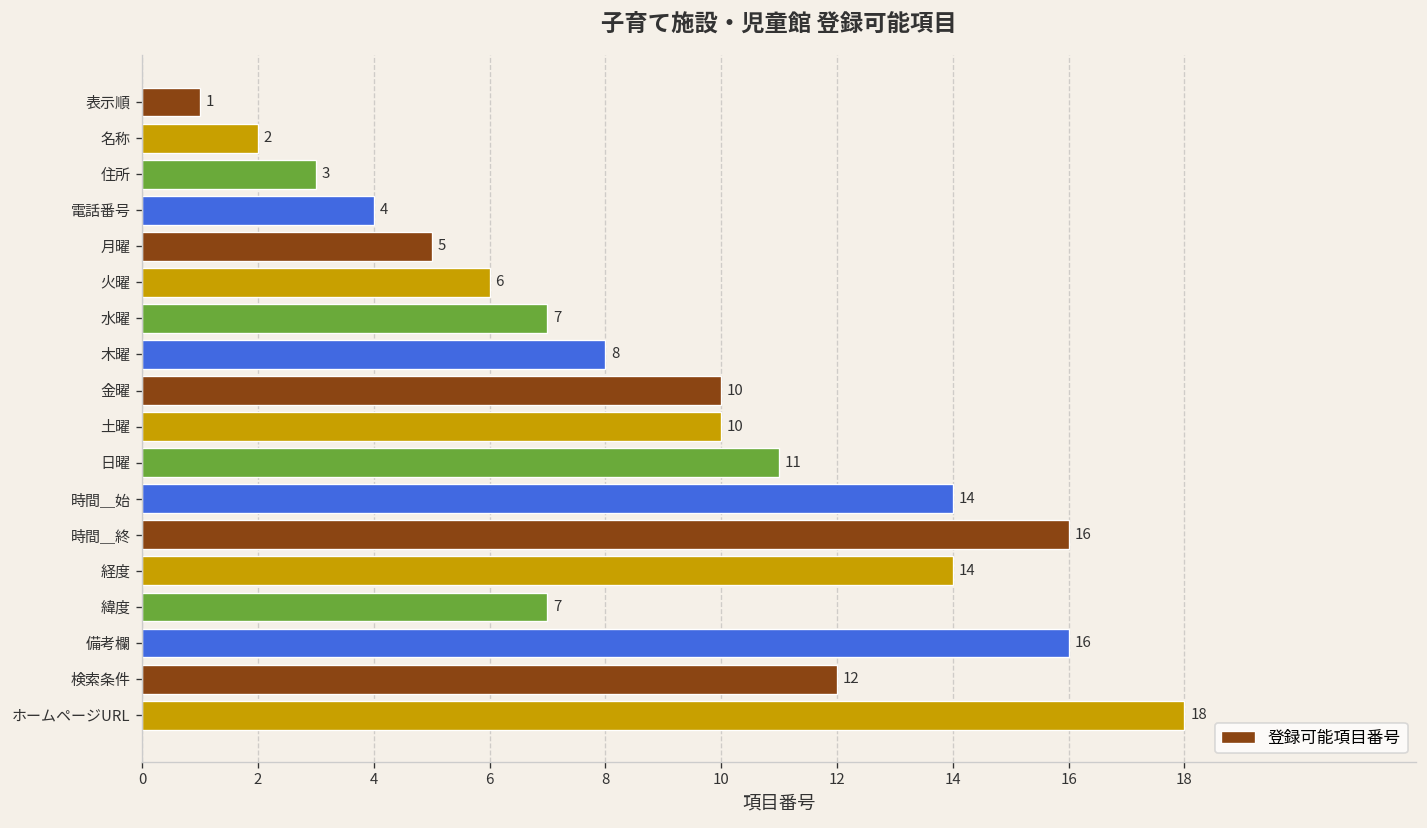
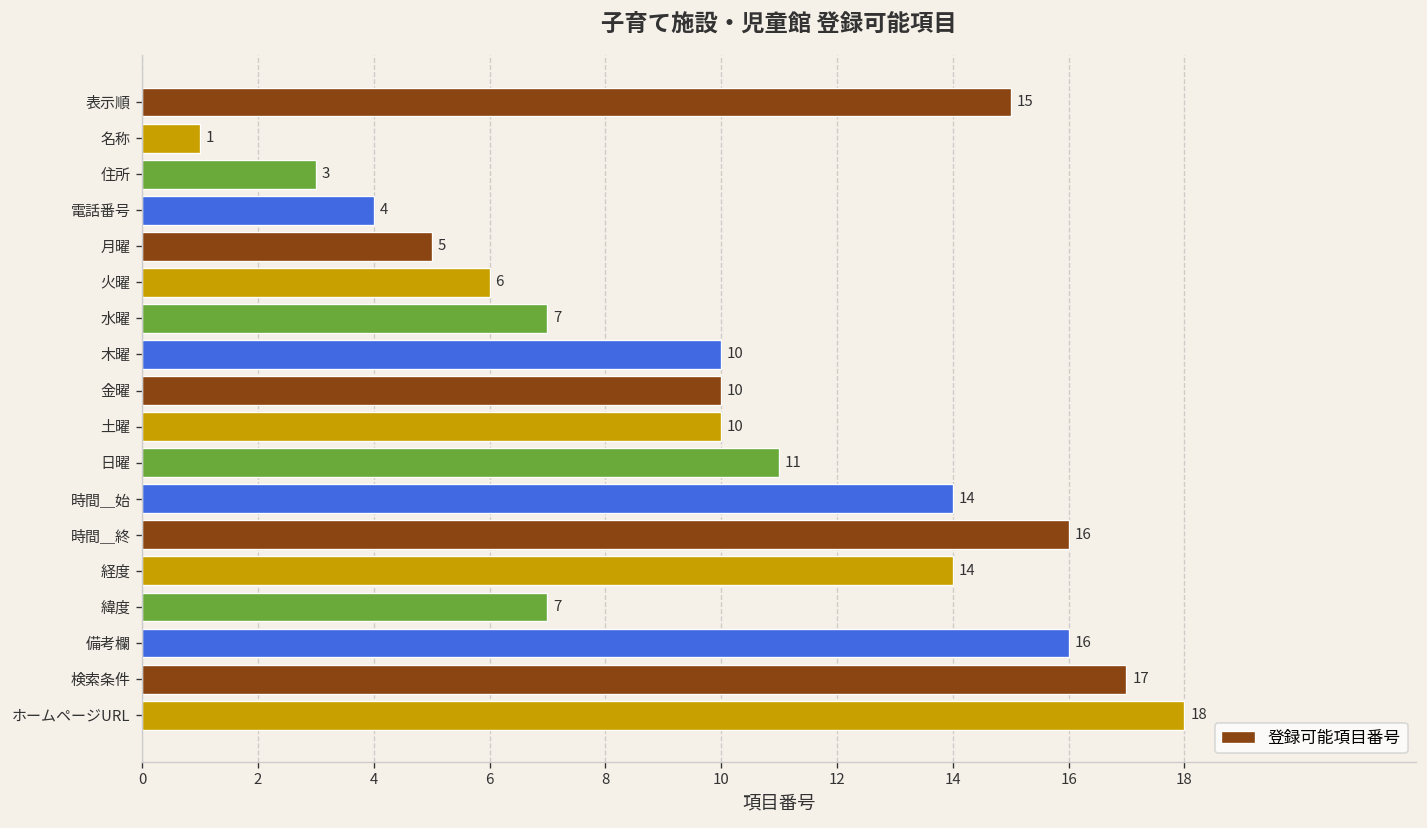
表示順: 1 -> 15
名称: 2 -> 1
木曜: 8 -> 10
検索条件: 12 -> 17
